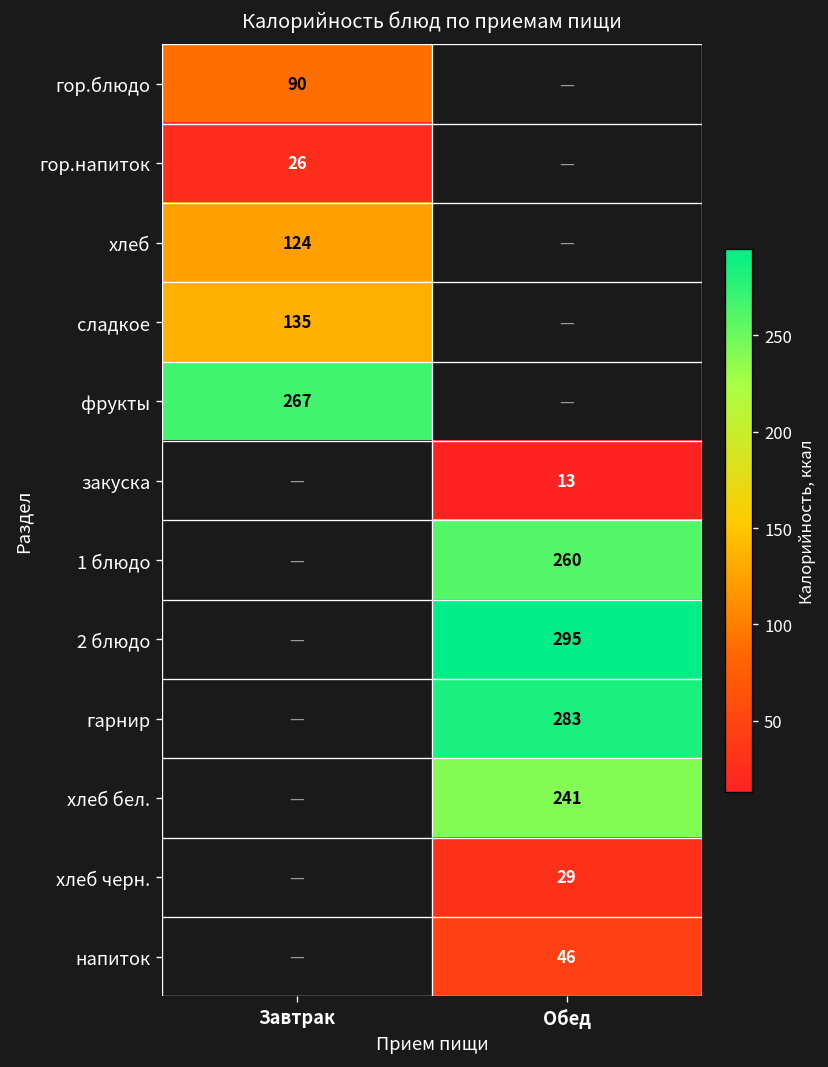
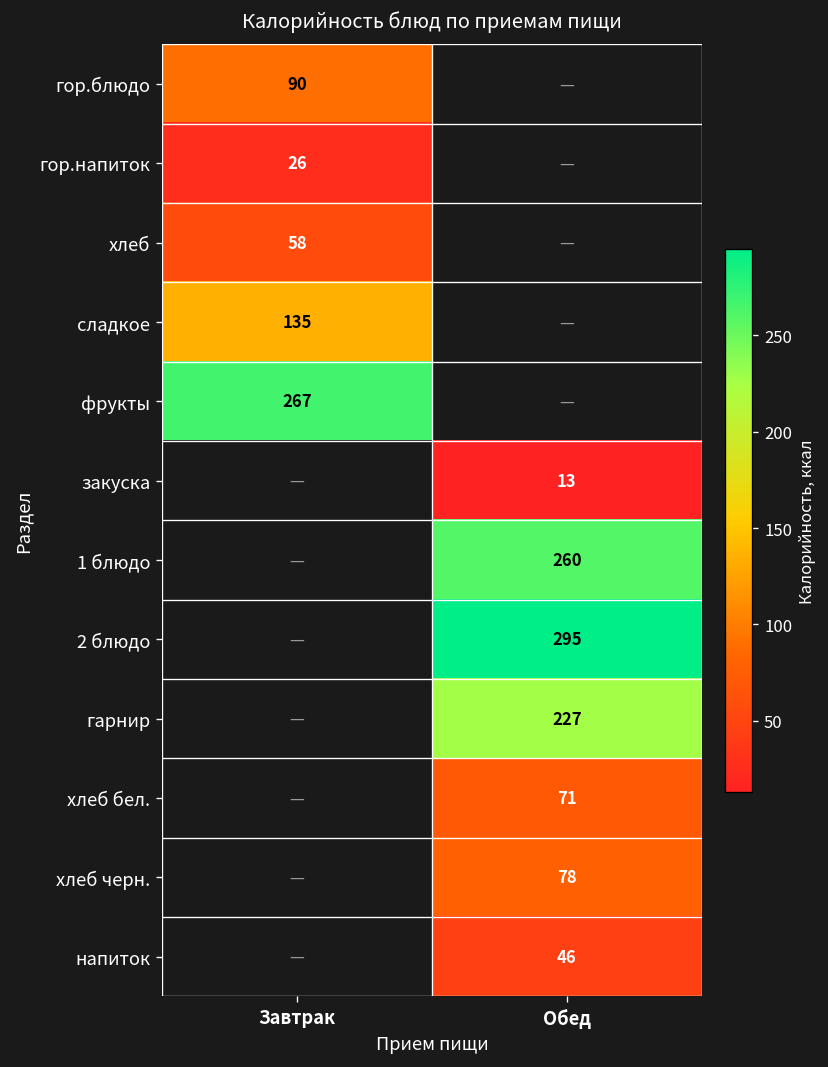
хлеб, Завтрак: 124 -> 58
гарнир, Обед: 283 -> 227
хлеб бел., Обед: 241 -> 71
хлеб черн., Обед: 29 -> 78
